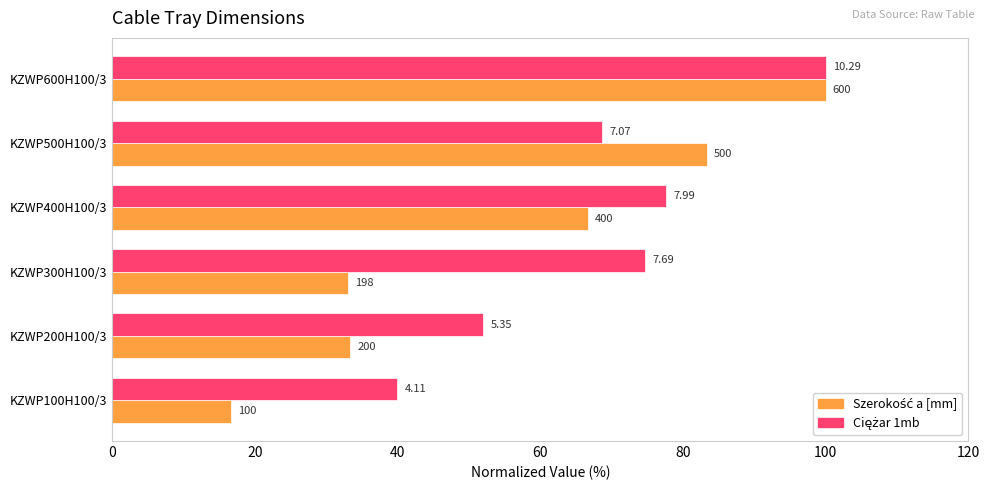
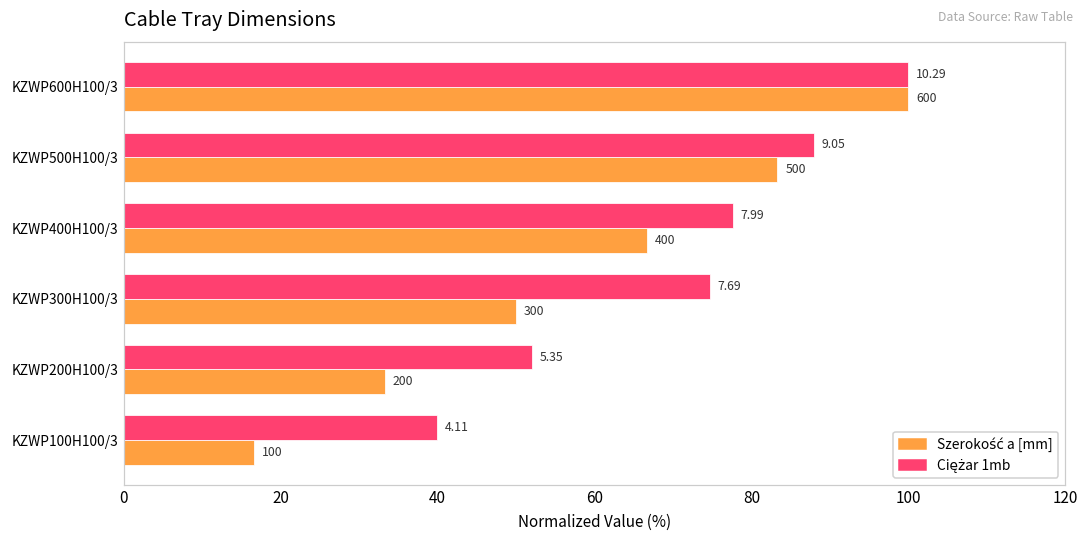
Ciężar 1mb, KZWP500H100/3: 7.07 -> 9.05
Szerokość a [mm], KZWP300H100/3: 198 -> 300
